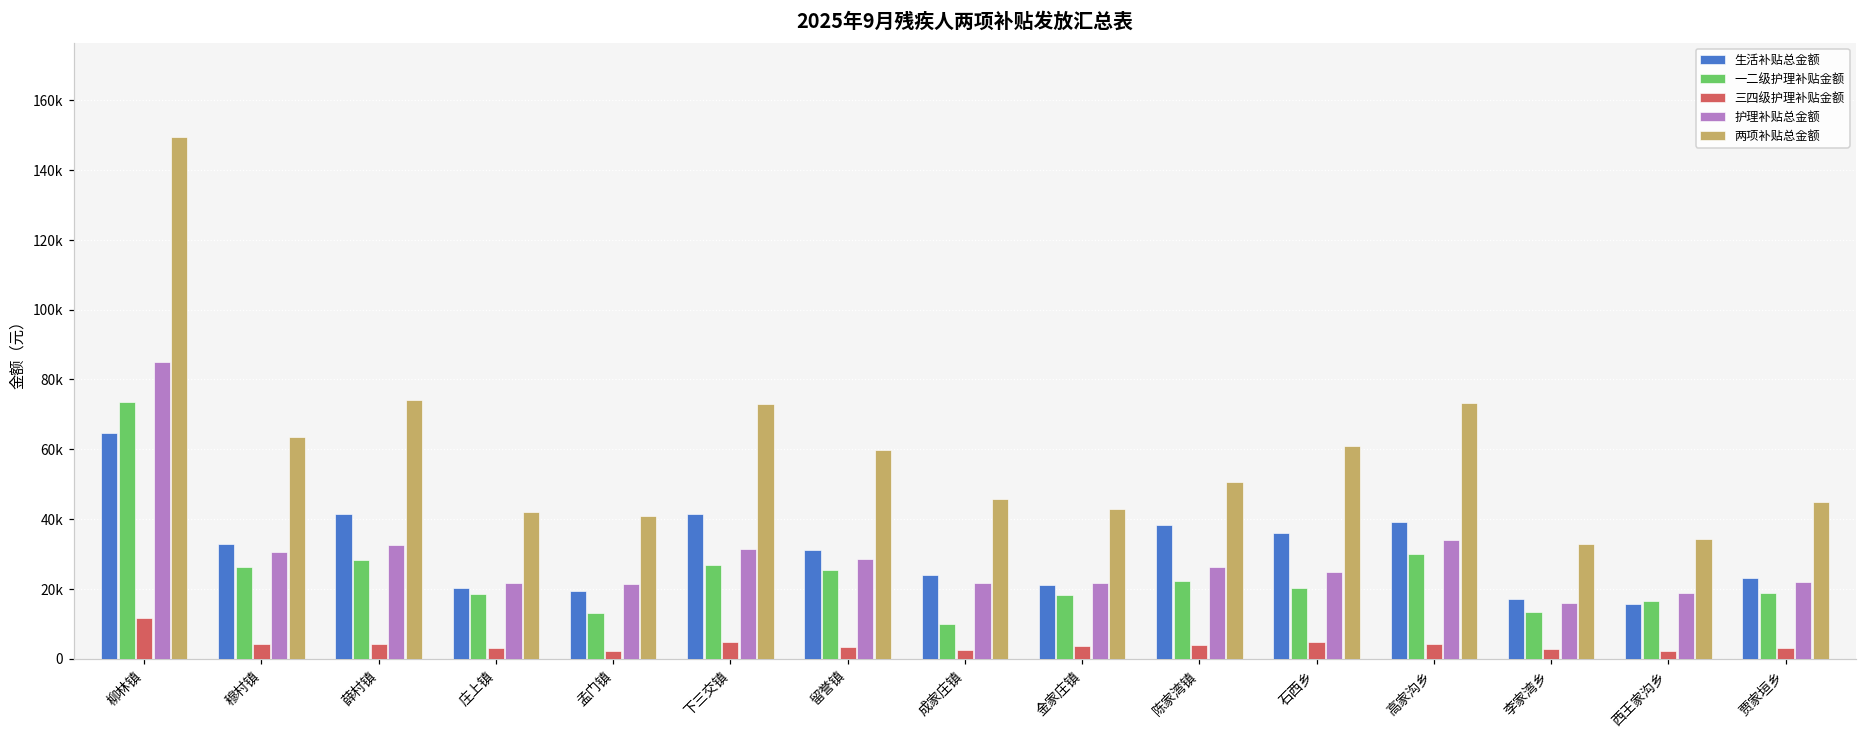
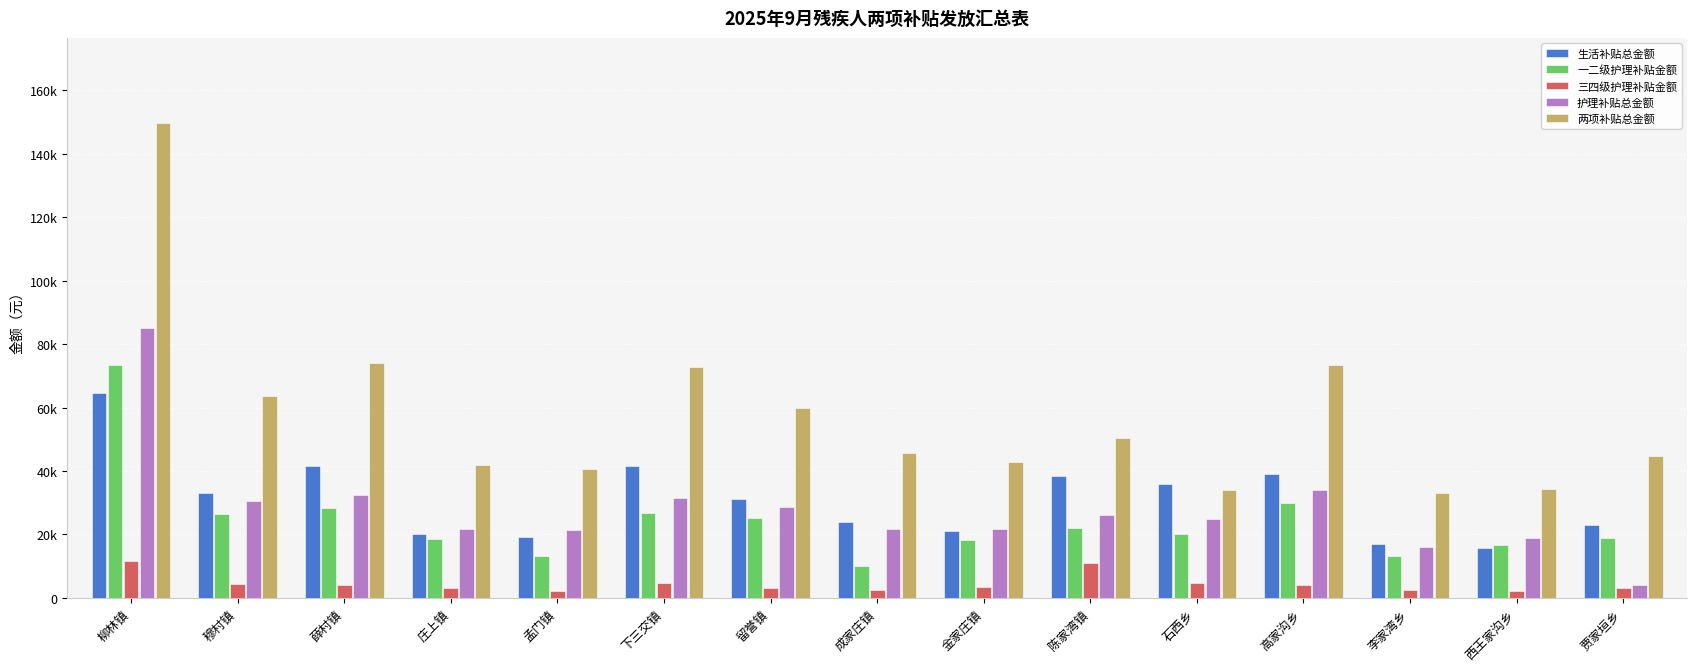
三四级护理补贴金额, 陈家湾镇: 4000 -> 11000
两项补贴总金额, 石西乡: 61000 -> 34000
护理补贴总金额, 贾家垣乡: 22000 -> 4000
